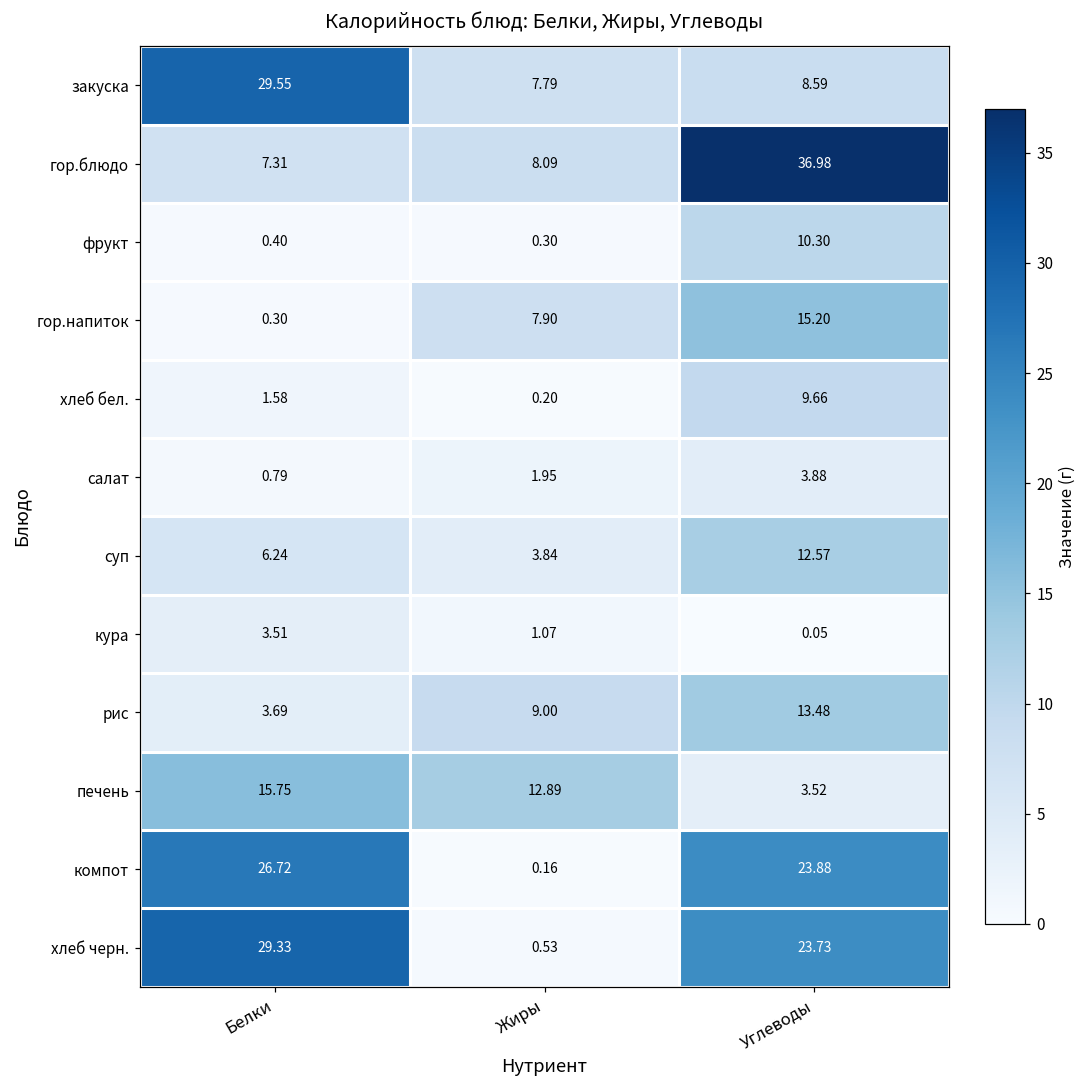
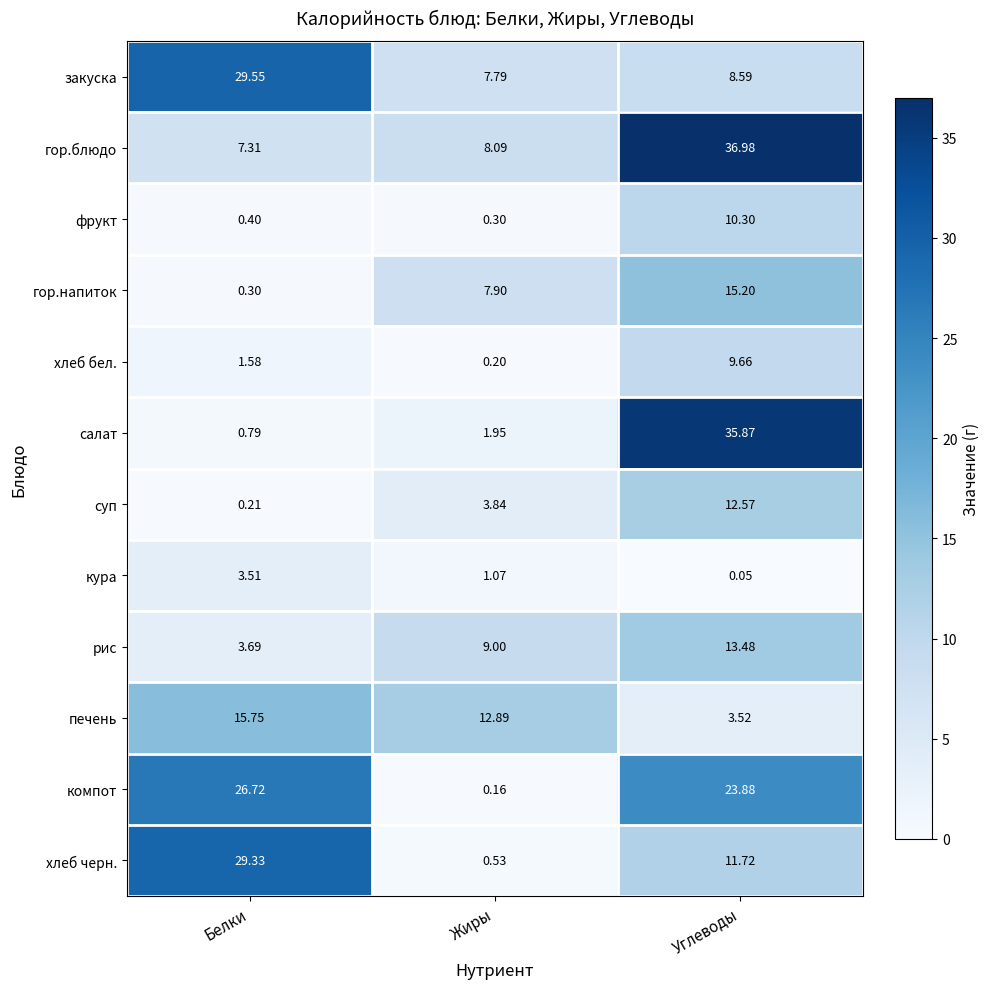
салат, Углеводы: 3.88 -> 35.87
суп, Белки: 6.24 -> 0.21
хлеб черн., Углеводы: 23.73 -> 11.72
